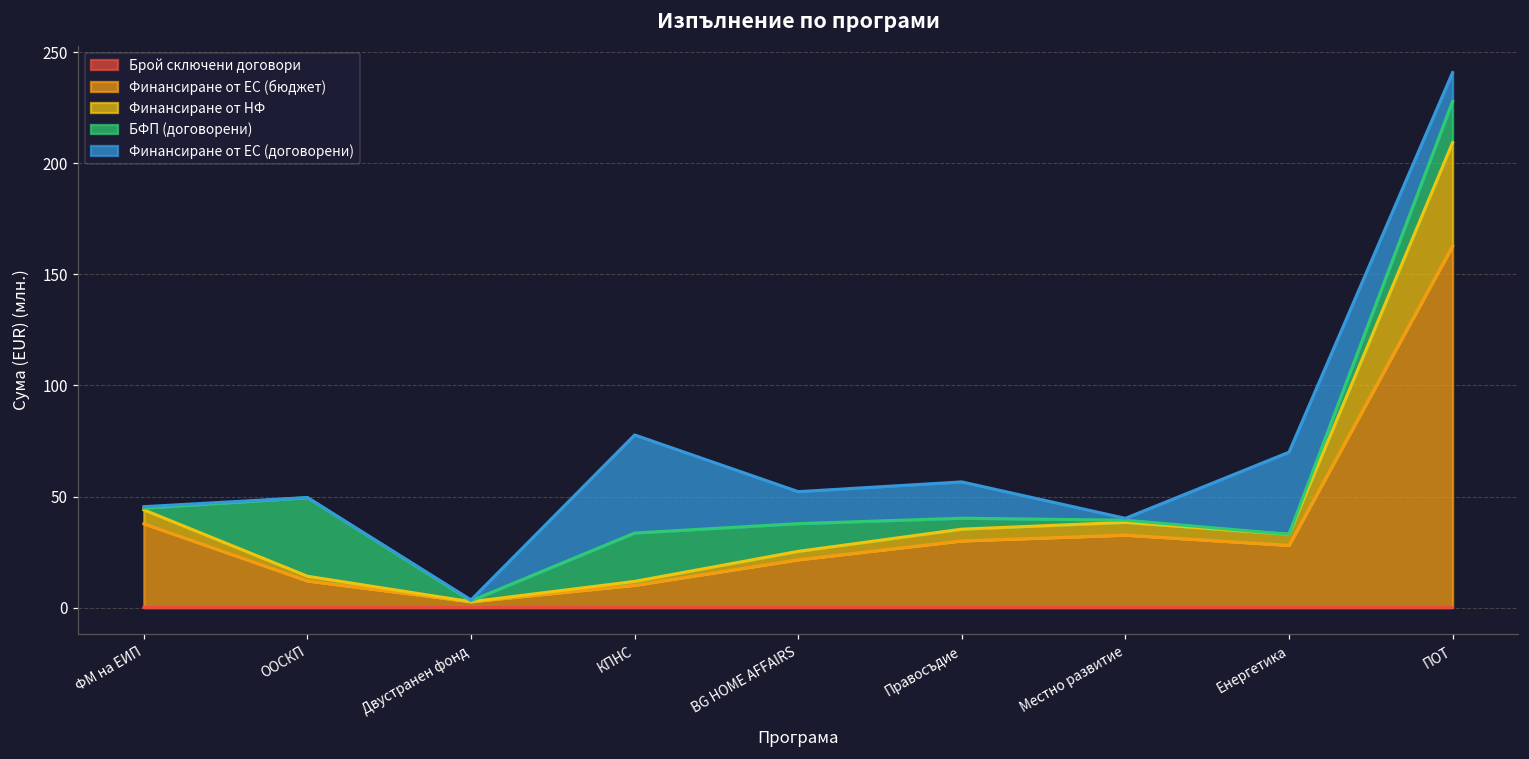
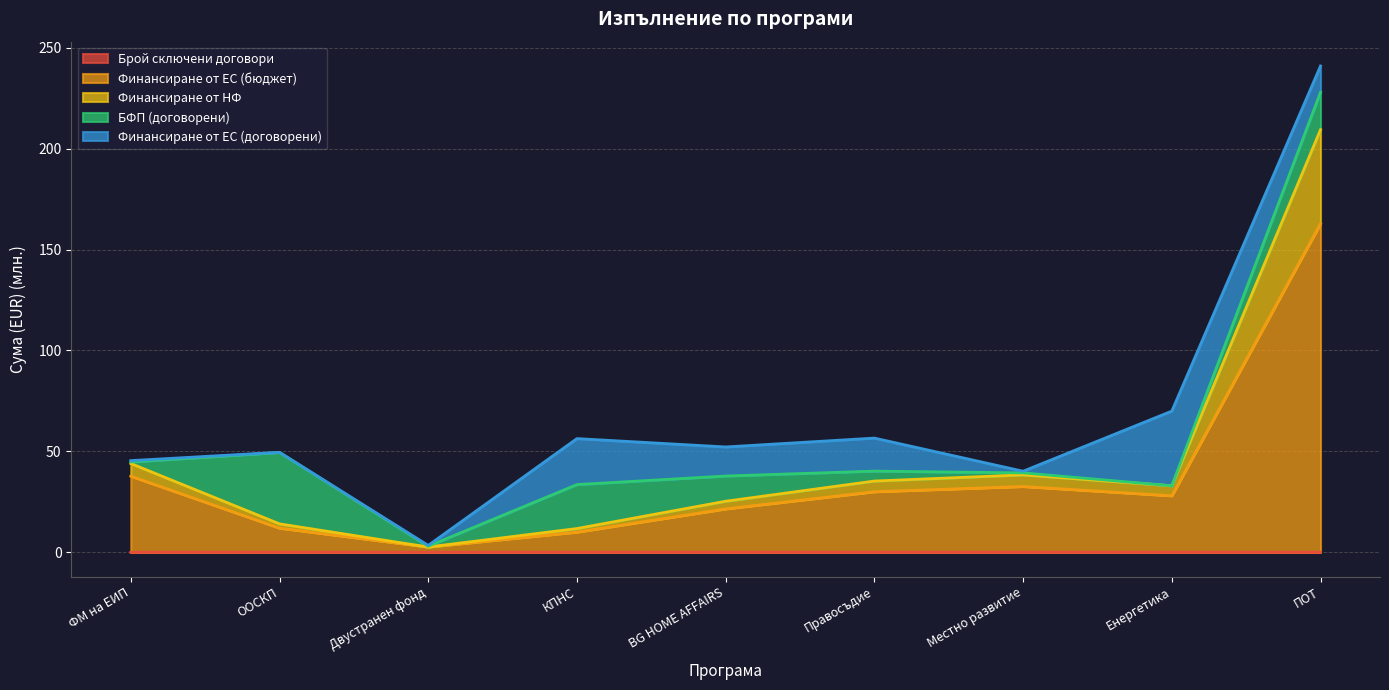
Финансиране от ЕС (договорени), КПНС: 44 -> 23
